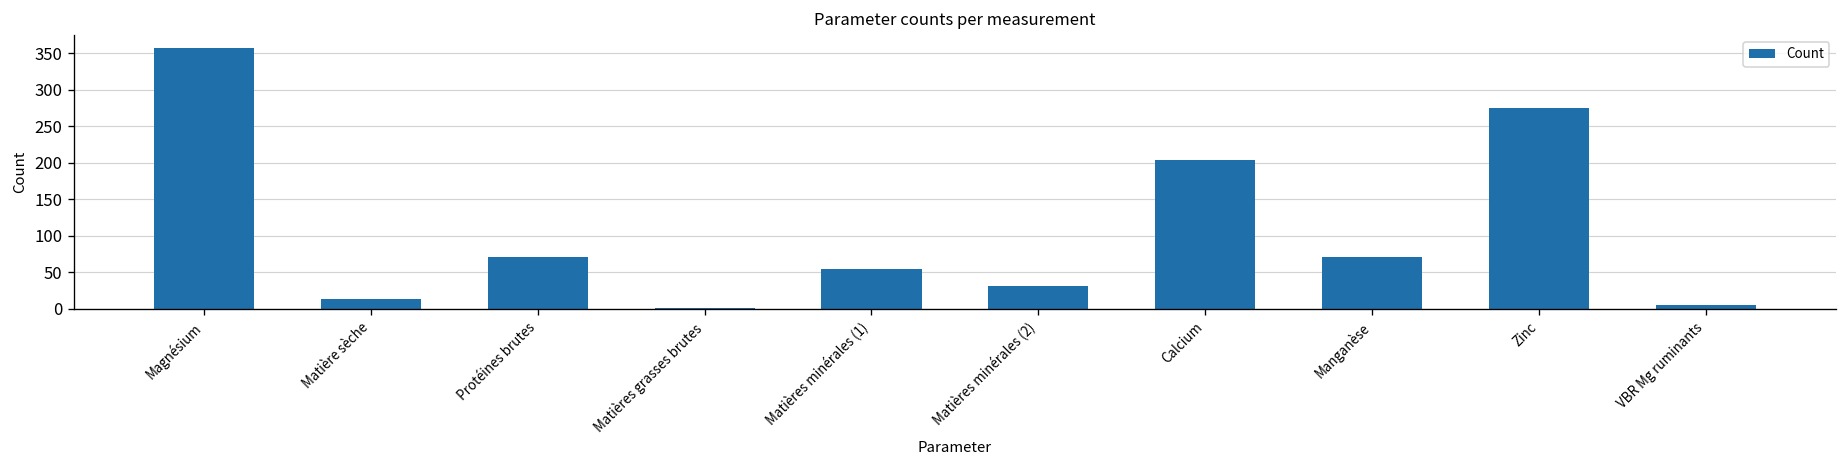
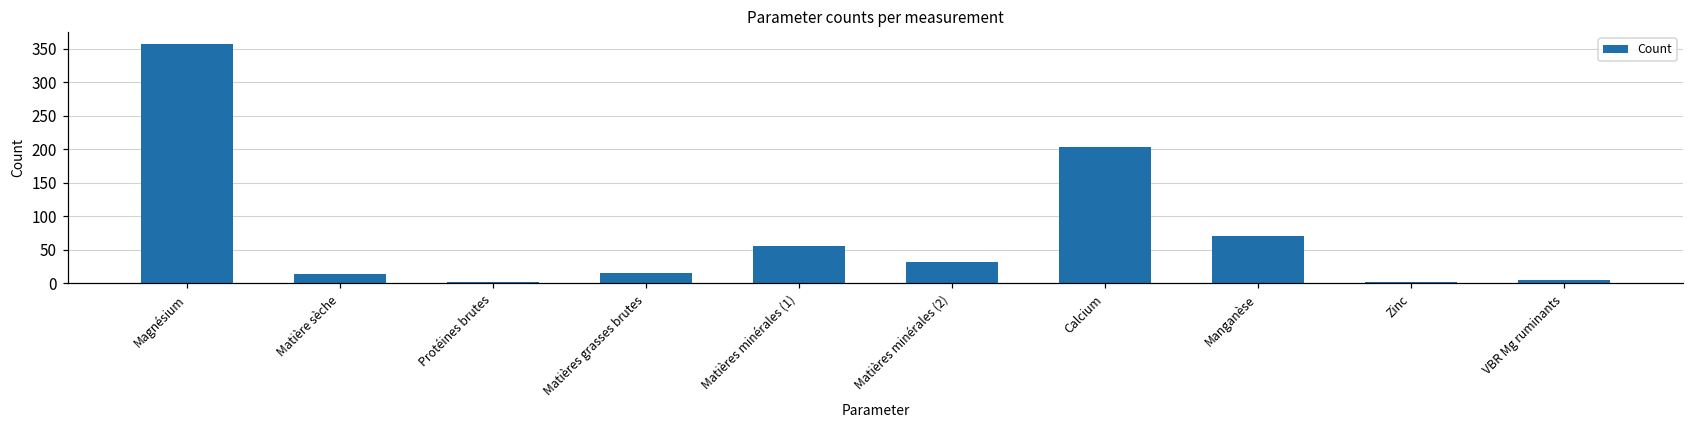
Protéines brutes: 70 -> 0
Matières grasses brutes: 0 -> 20
Zinc: 280 -> 0
